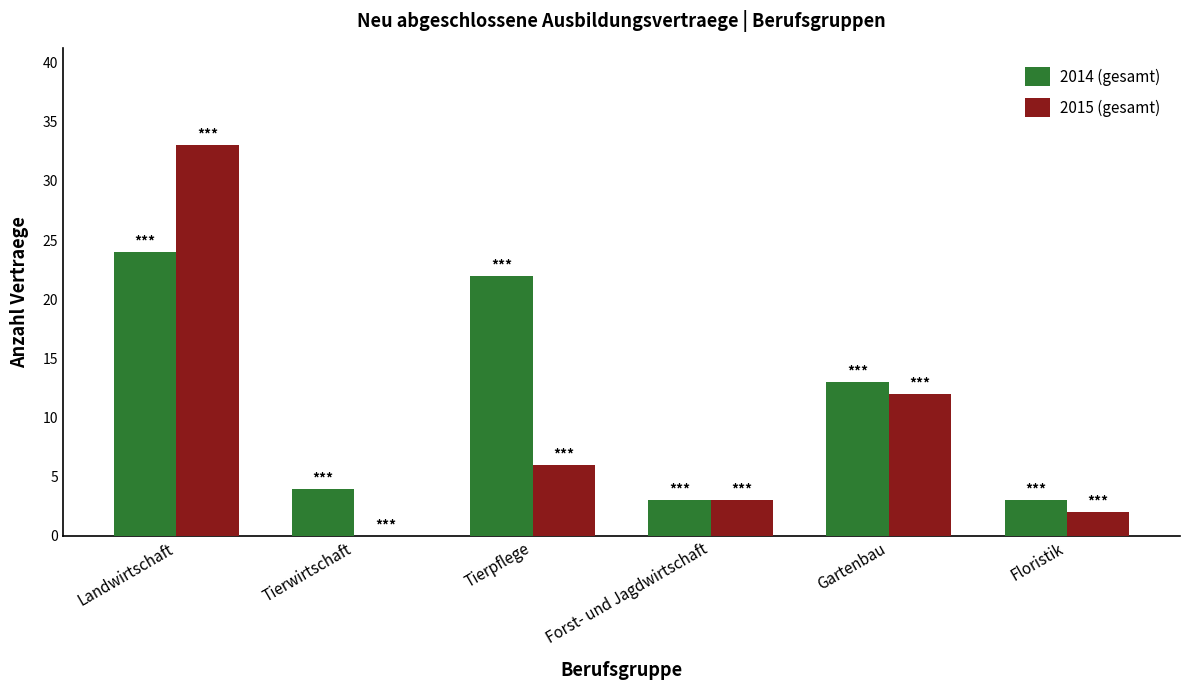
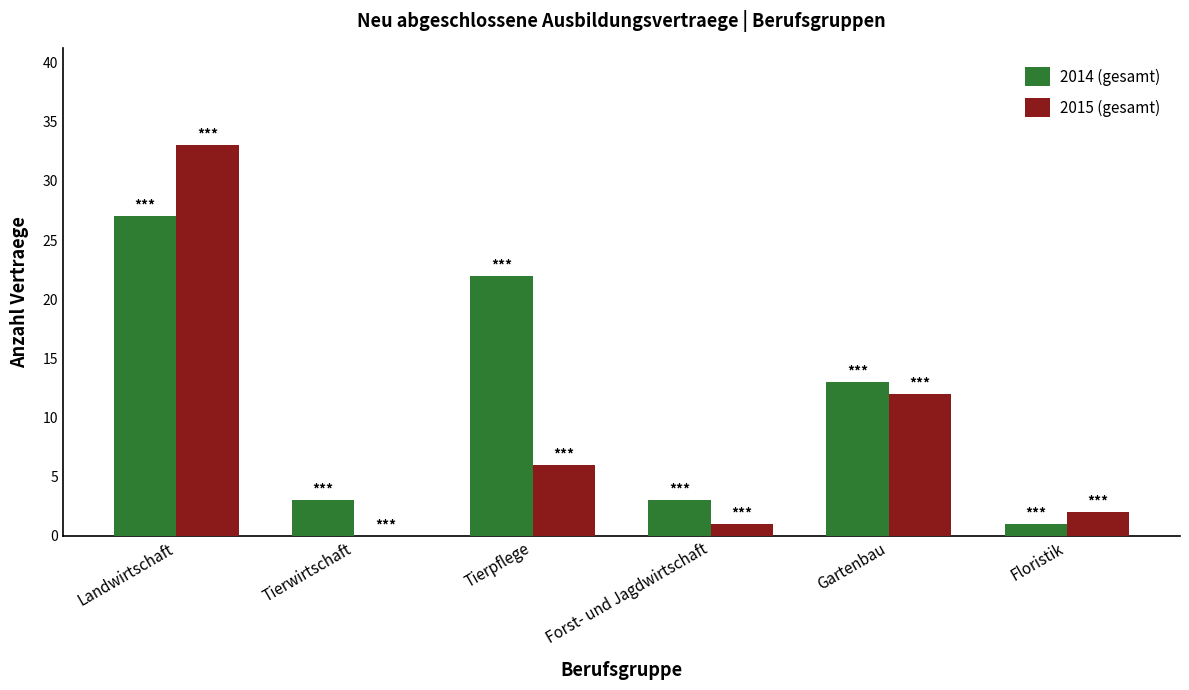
2014 (gesamt), Landwirtschaft: 24 -> 27
2014 (gesamt), Tierwirtschaft: 4 -> 3
2015 (gesamt), Forst- und Jagdwirtschaft: 3 -> 1
2014 (gesamt), Floristik: 3 -> 1
